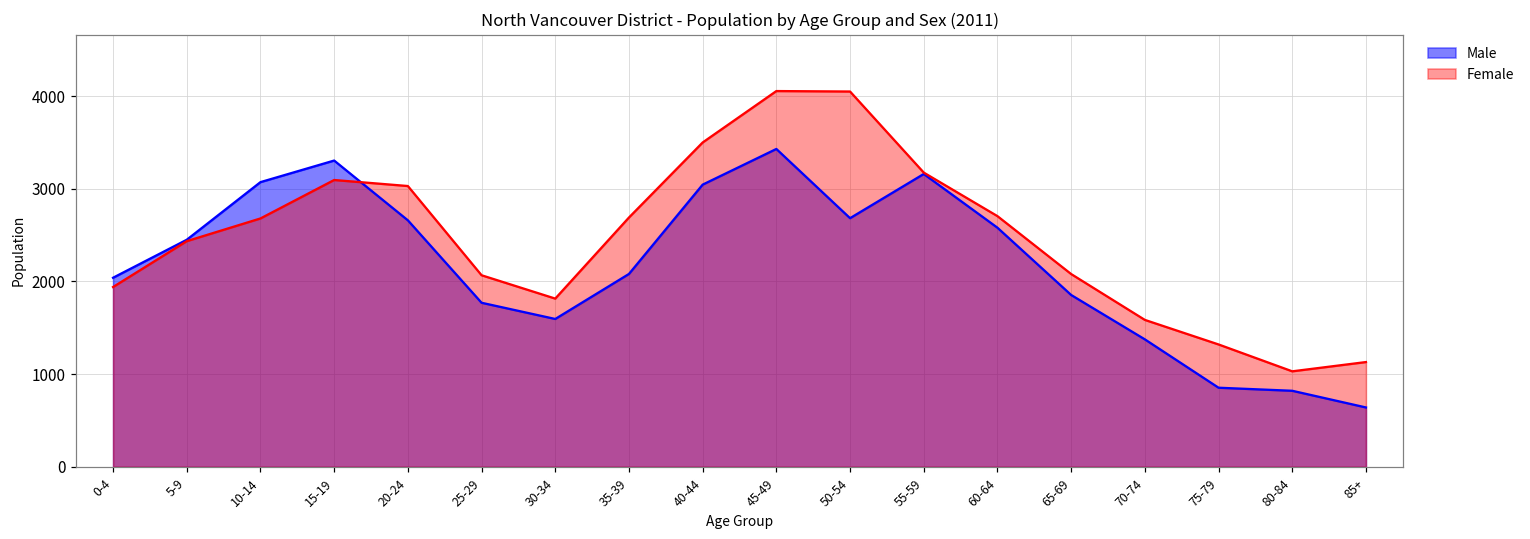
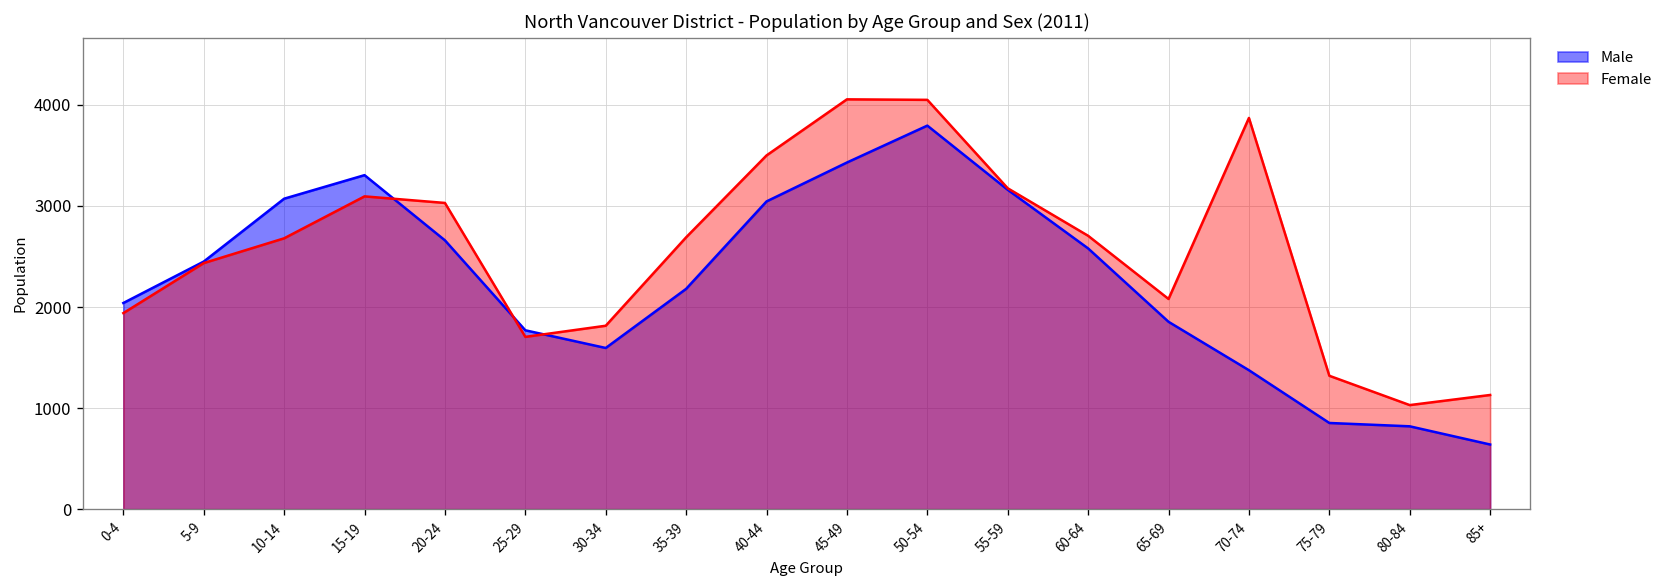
Female, 25-29: 2100 -> 1700
Male, 35-39: 2100 -> 2200
Male, 50-54: 2700 -> 3800
Female, 70-74: 1600 -> 3900
